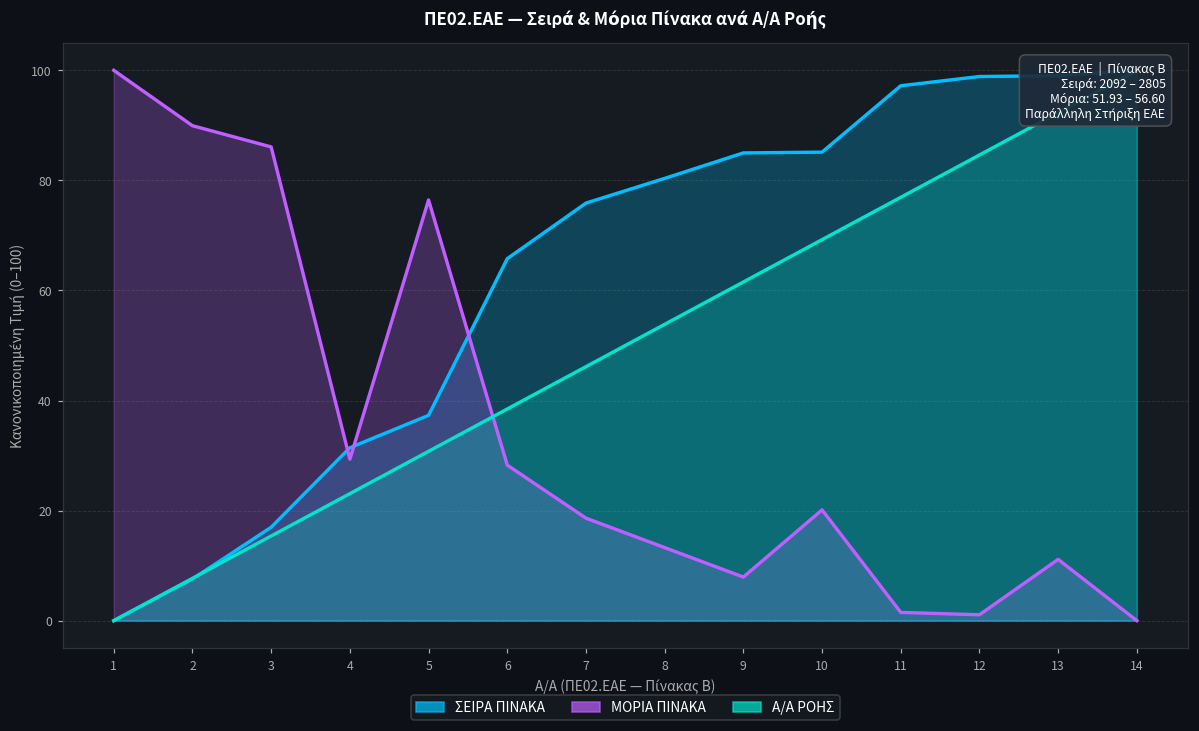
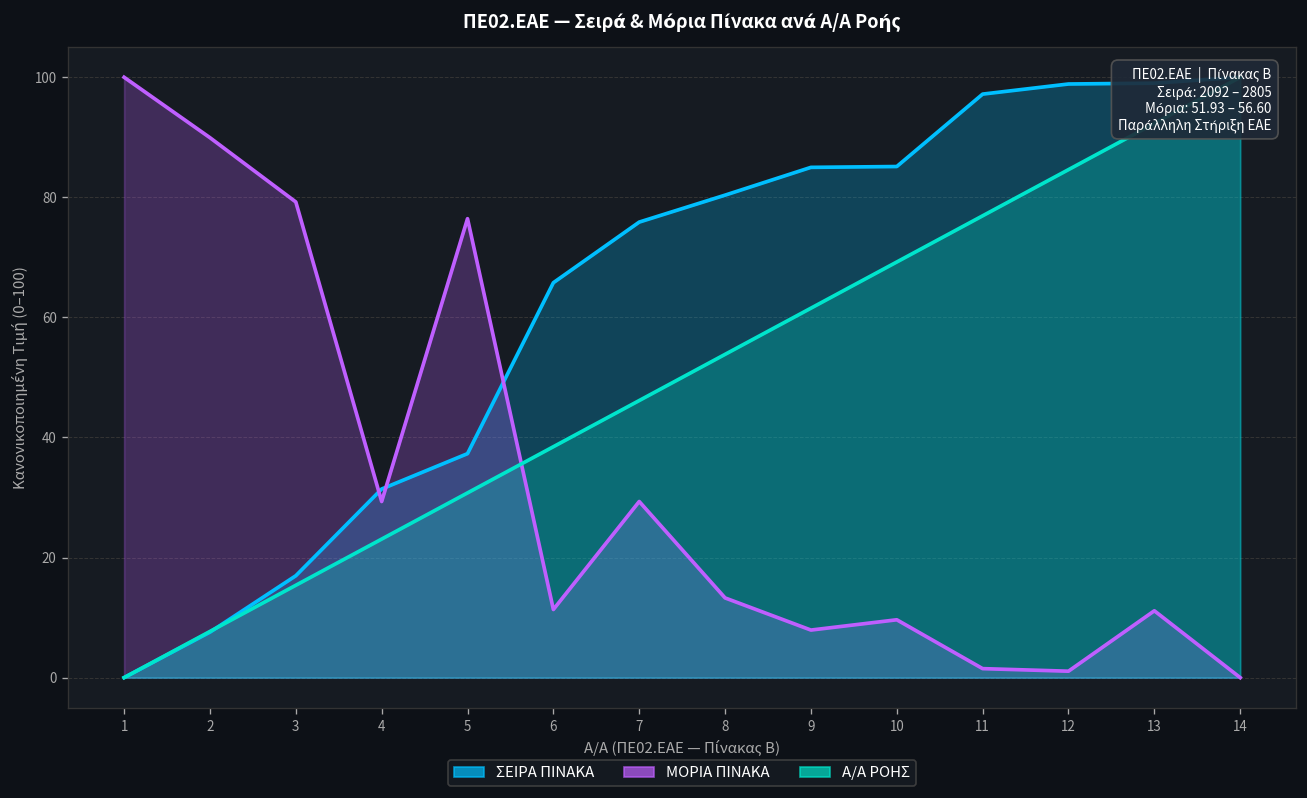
ΜΟΡΙΑ ΠΙΝΑΚΑ, 3: 86 -> 79
ΜΟΡΙΑ ΠΙΝΑΚΑ, 6: 28 -> 11
ΜΟΡΙΑ ΠΙΝΑΚΑ, 7: 19 -> 29
ΜΟΡΙΑ ΠΙΝΑΚΑ, 10: 20 -> 10
